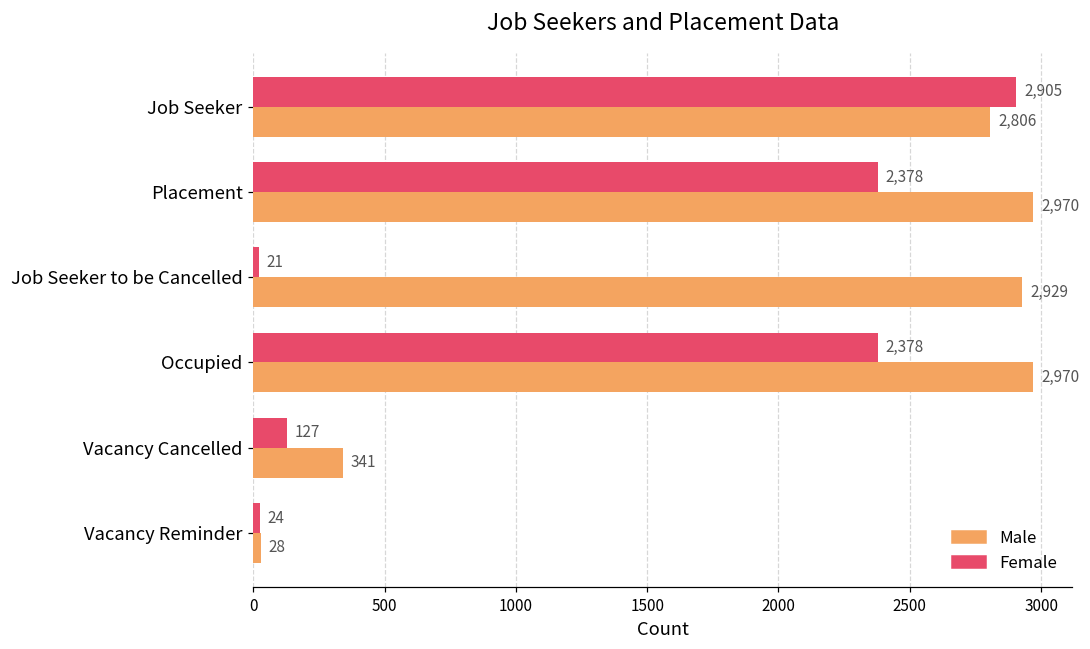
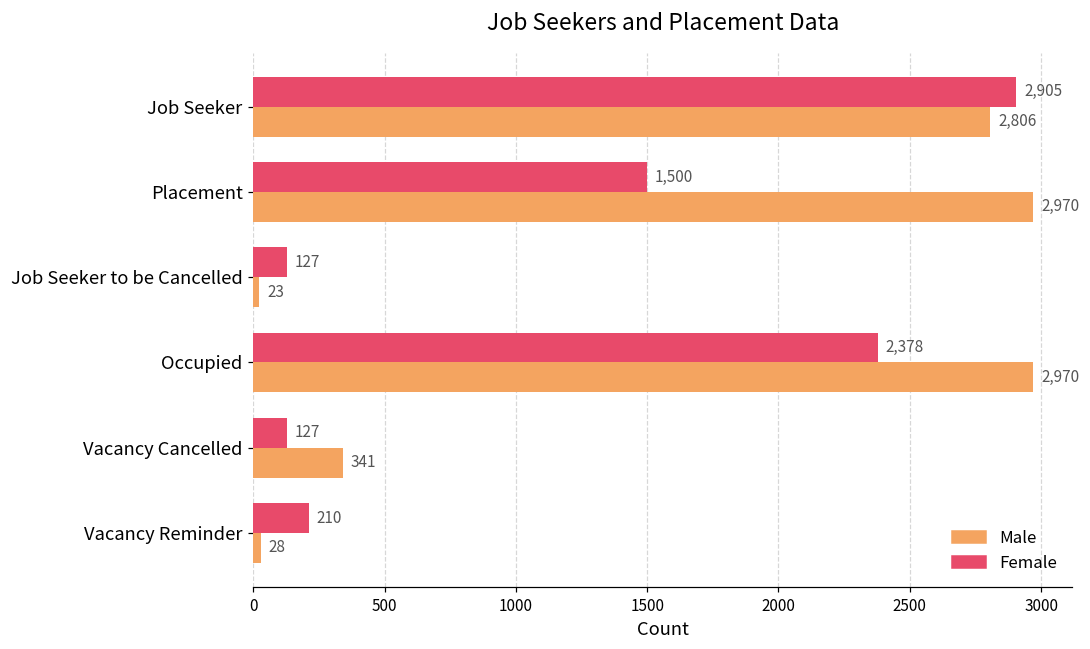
Female, Placement: 2,378 -> 1,500
Female, Job Seeker to be Cancelled: 21 -> 127
Male, Job Seeker to be Cancelled: 2,929 -> 23
Female, Vacancy Reminder: 24 -> 210
